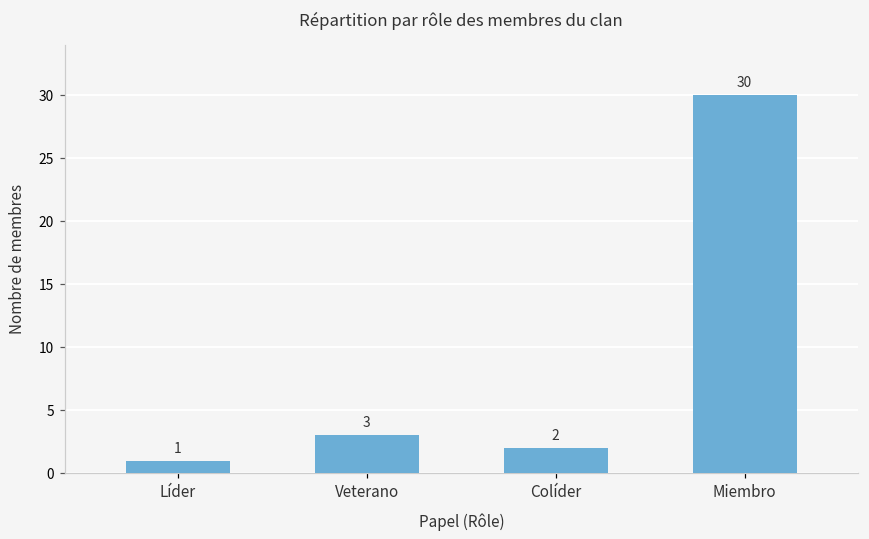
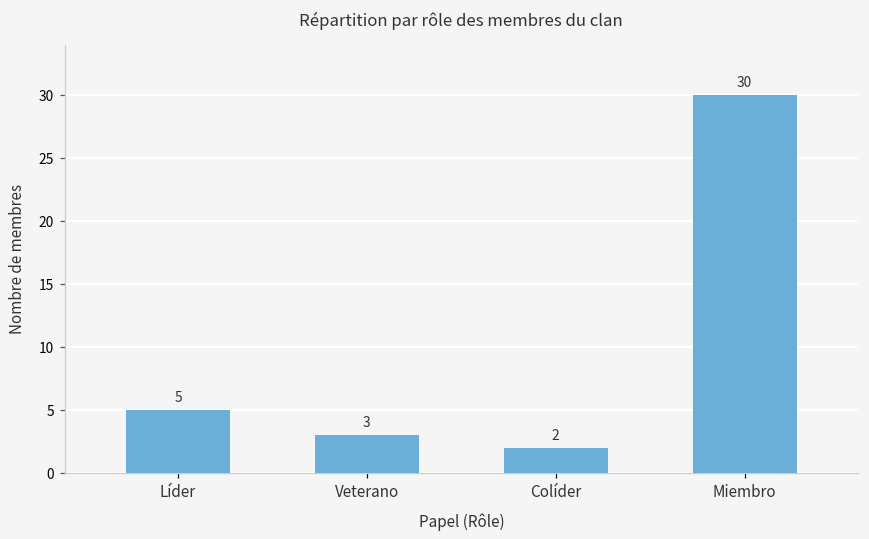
Líder: 1 -> 5
